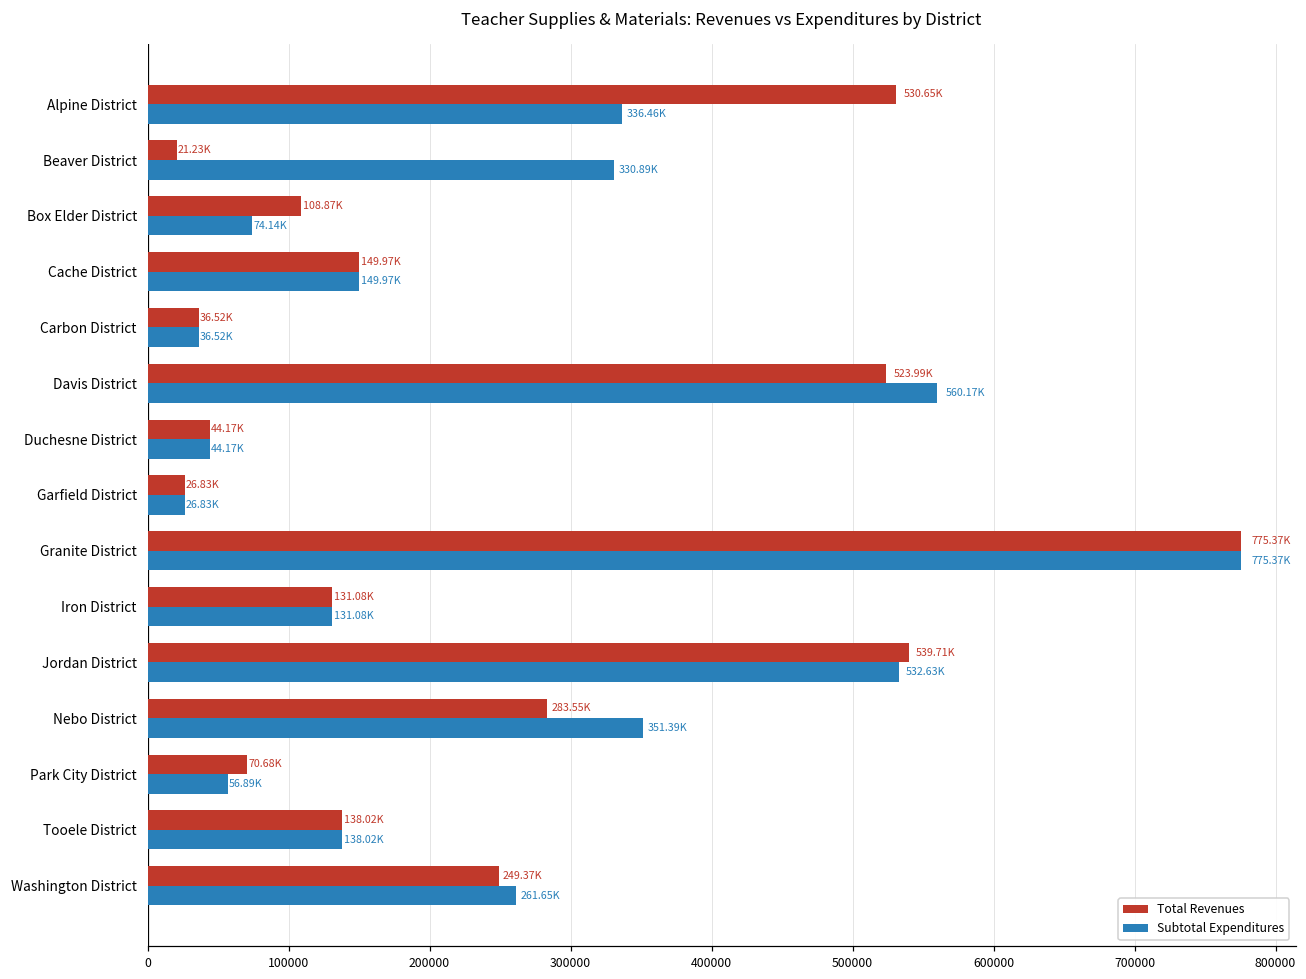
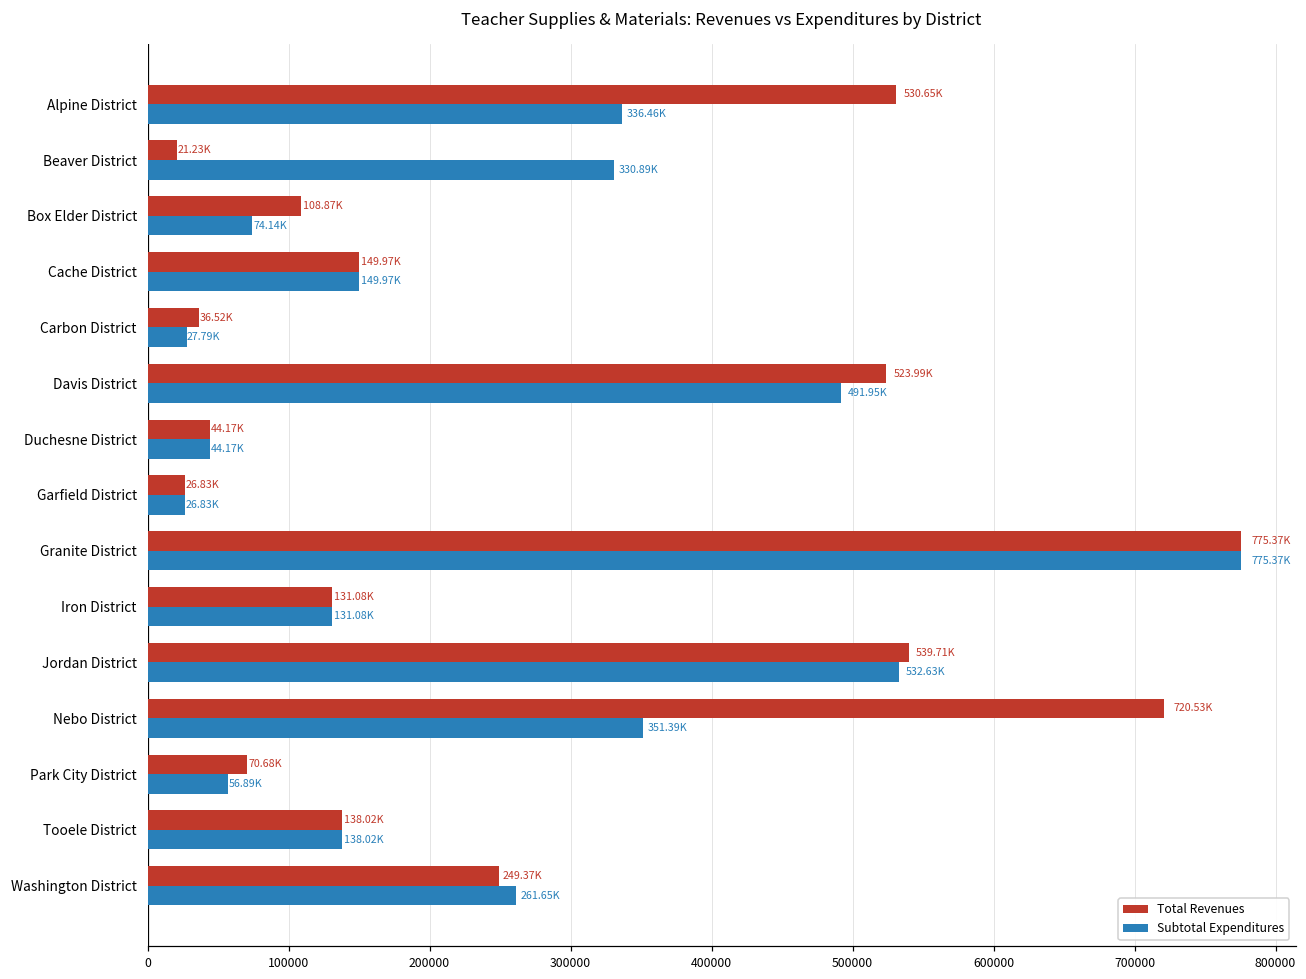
Subtotal Expenditures, Carbon District: 36.52K -> 27.79K
Subtotal Expenditures, Davis District: 560.17K -> 491.95K
Total Revenues, Nebo District: 283.55K -> 720.53K
